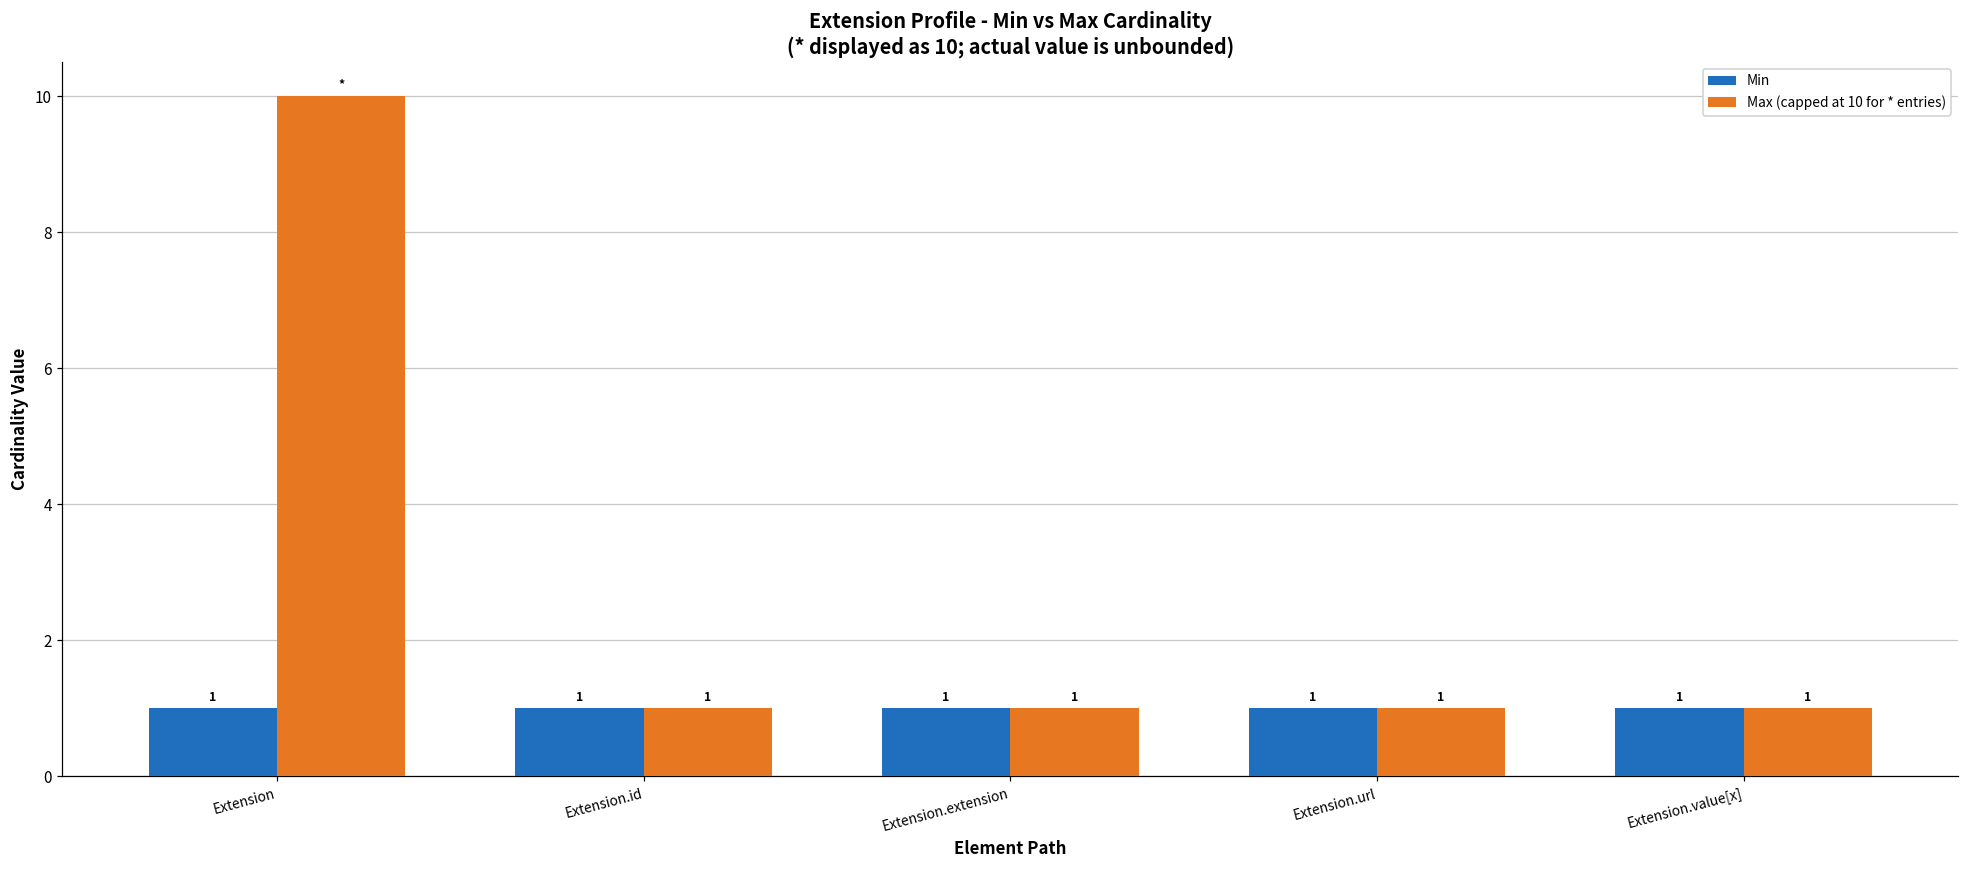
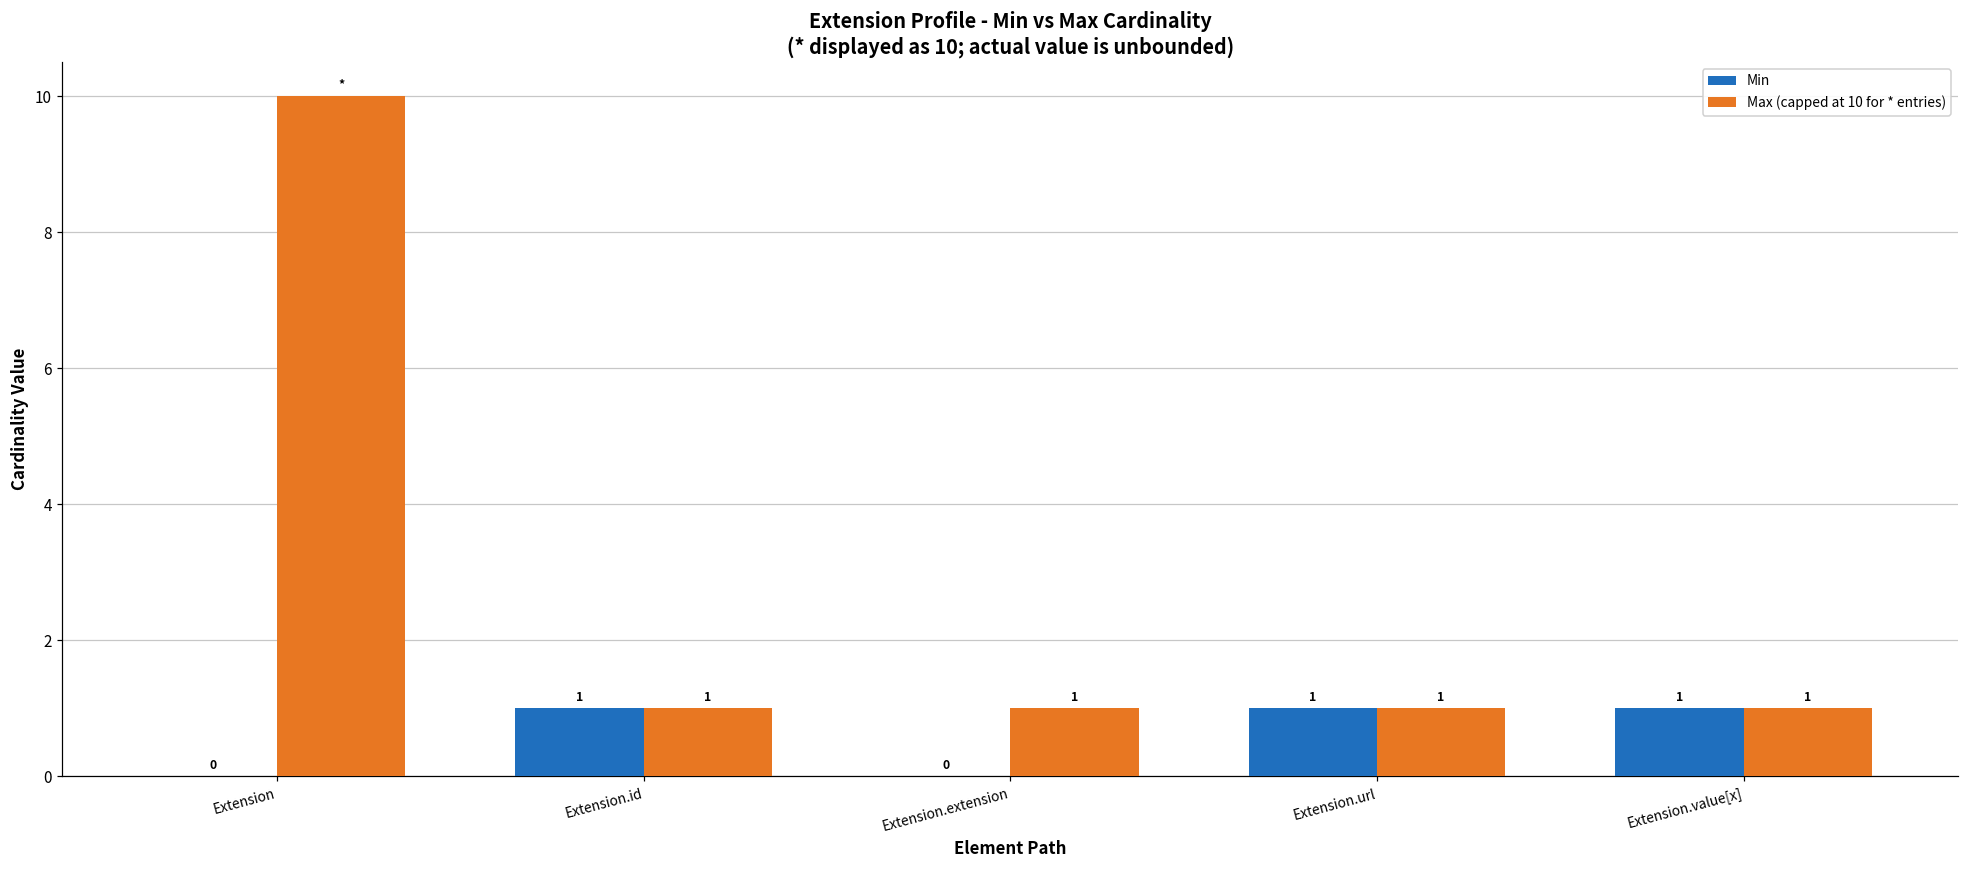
Min, Extension: 1 -> 0
Min, Extension.extension: 1 -> 0
